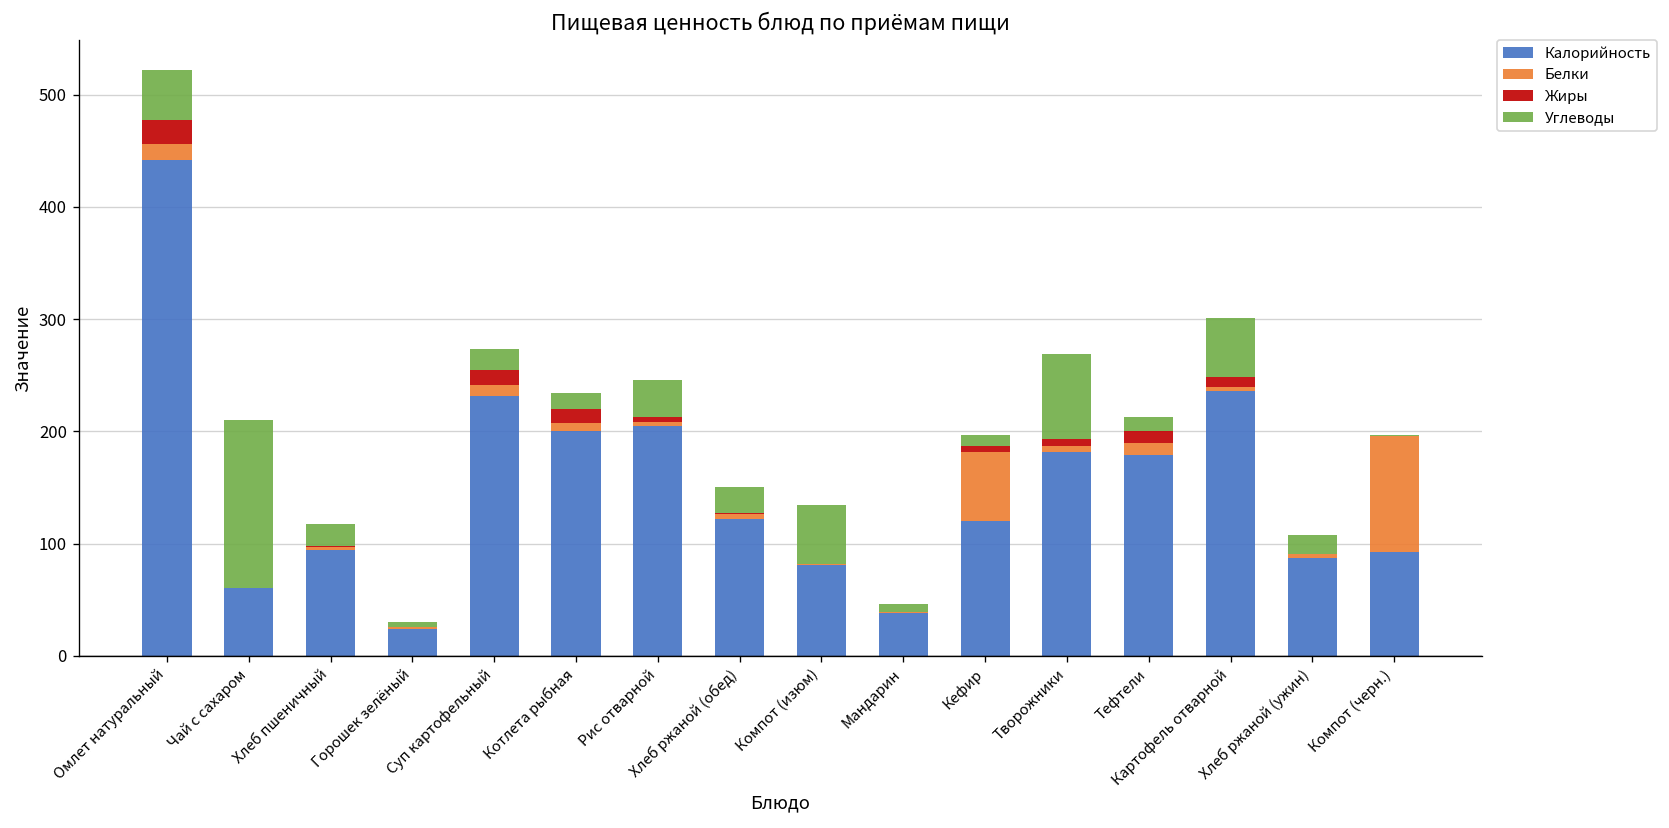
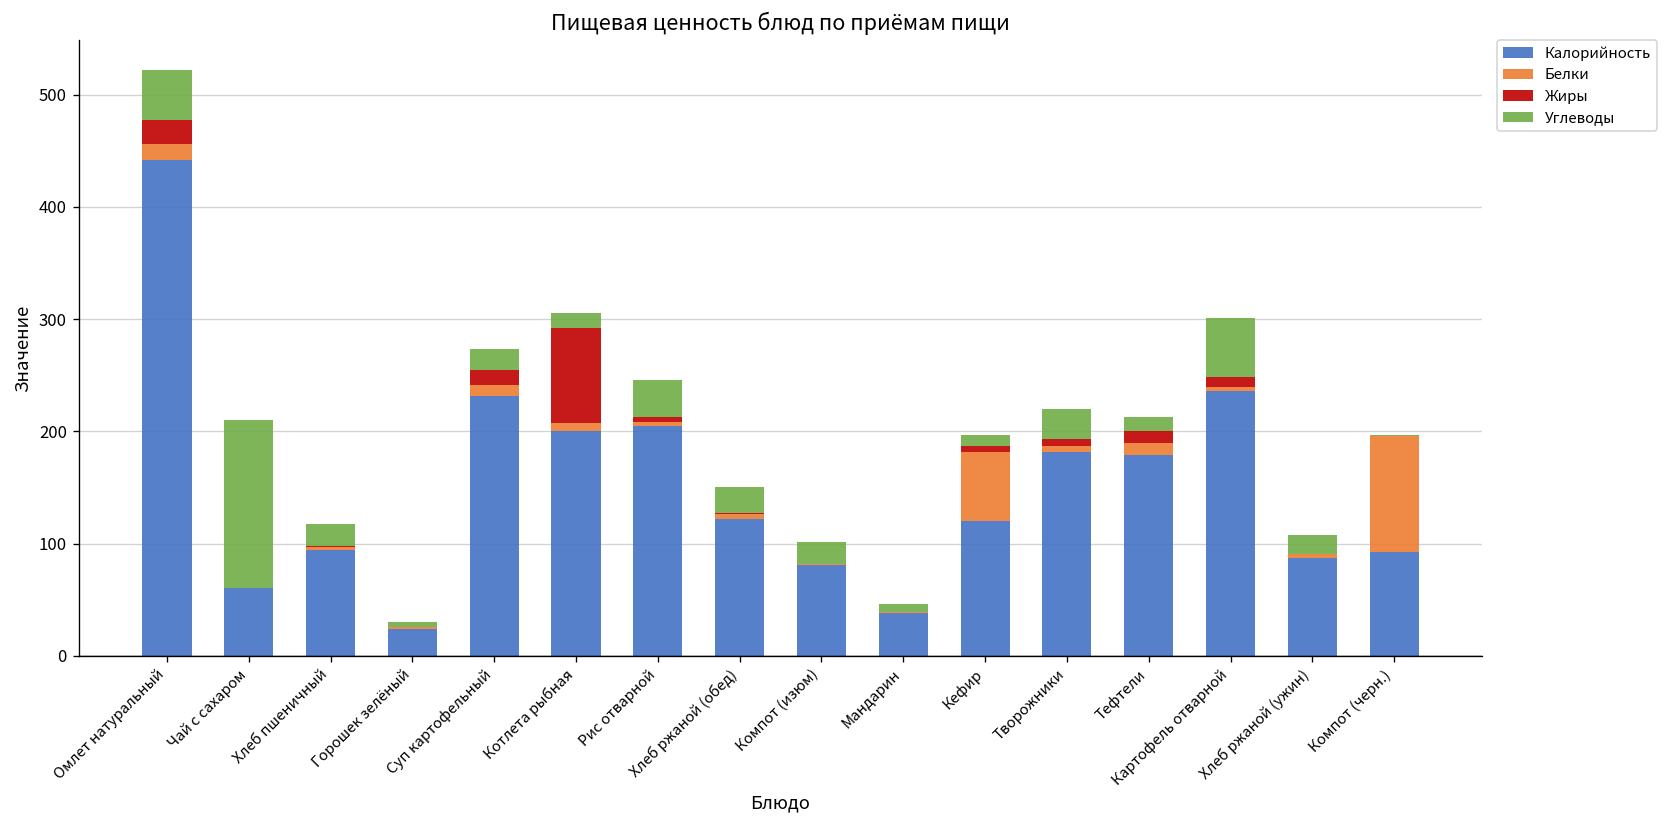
Жиры, Котлета рыбная: 10 -> 80
Углеводы, Компот (изюм): 50 -> 20
Углеводы, Творожники: 80 -> 30
